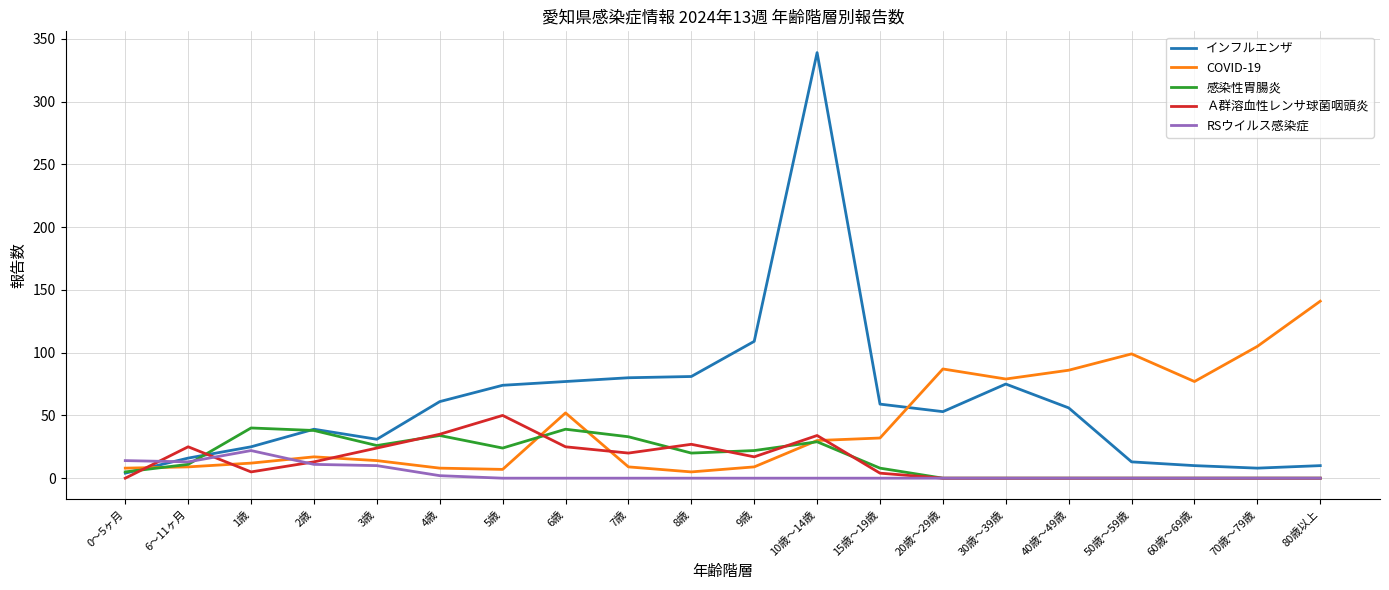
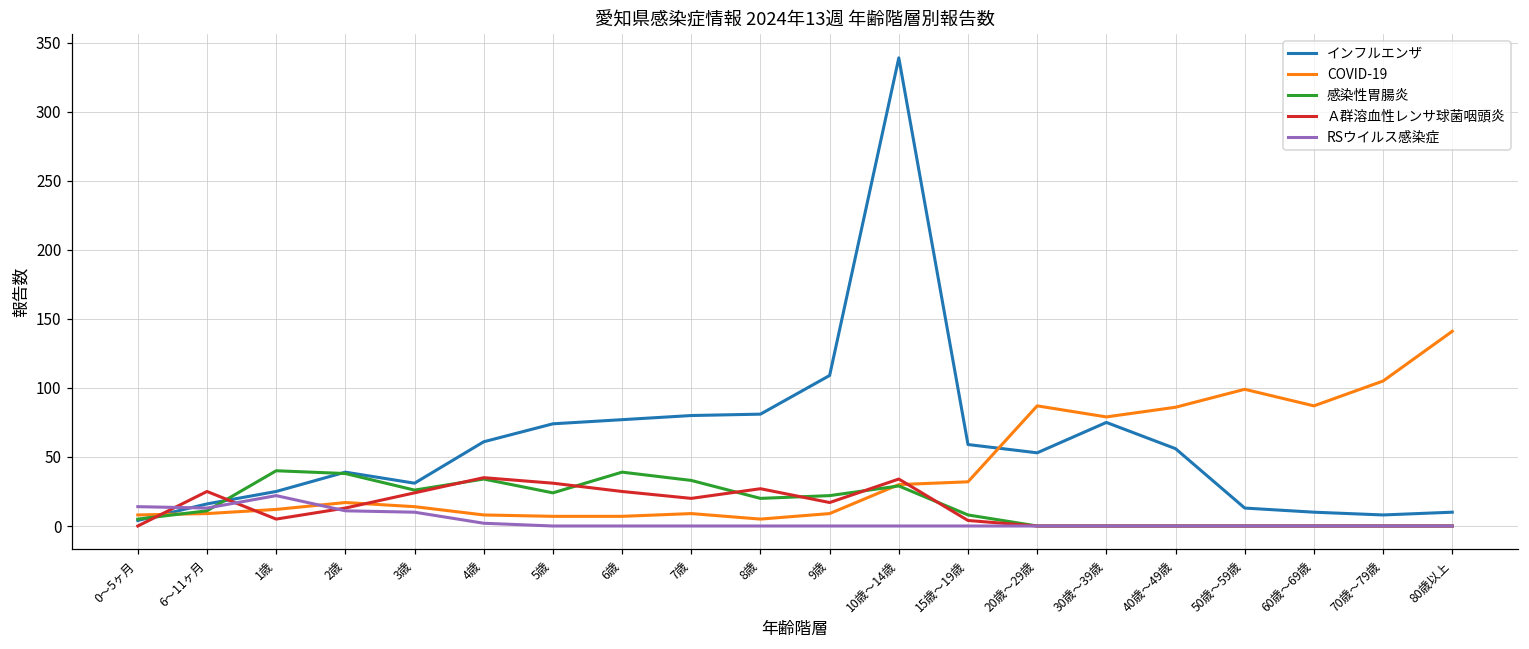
Ａ群溶血性レンサ球菌咽頭炎, 5歳: 50 -> 31
COVID-19, 6歳: 52 -> 7
COVID-19, 60歳～69歳: 77 -> 87
